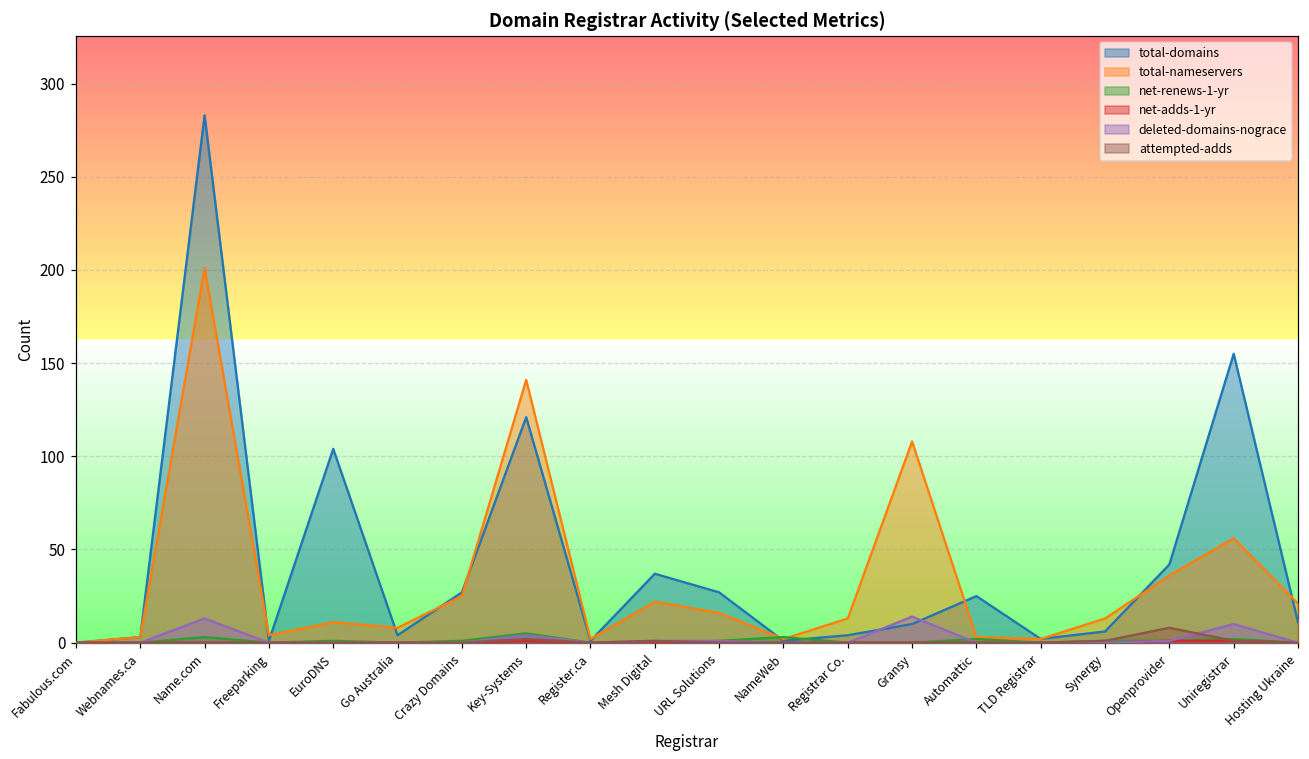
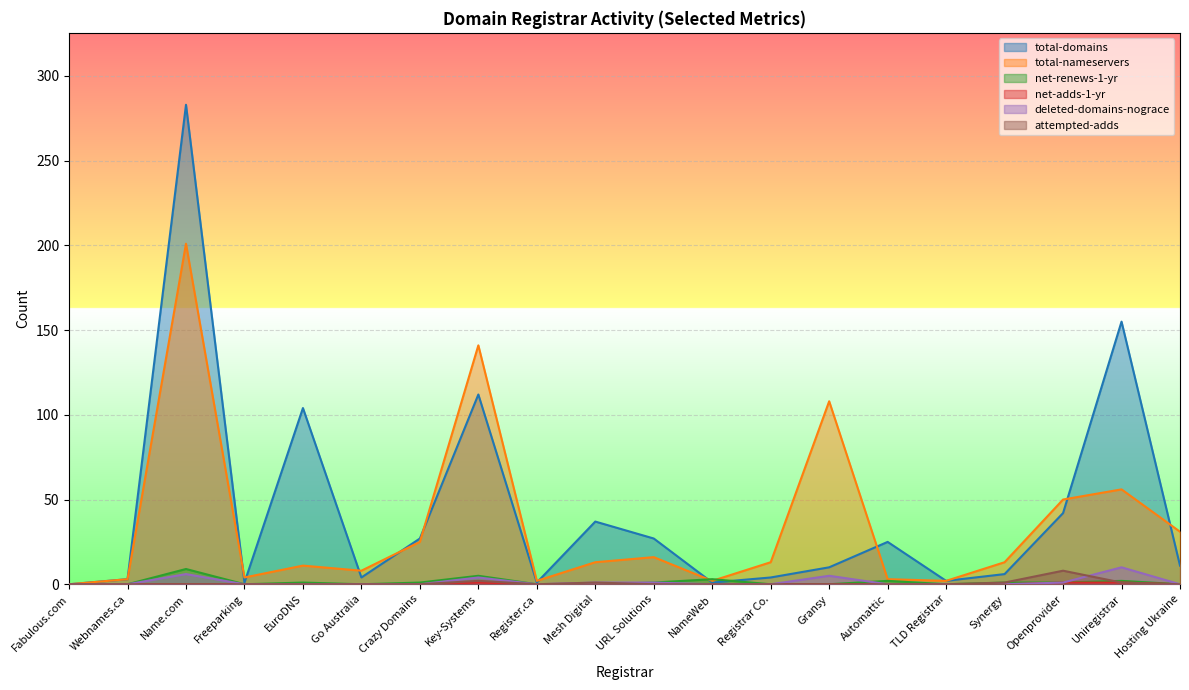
net-renews-1-yr, Name.com: 3 -> 9
deleted-domains-nograce, Name.com: 13 -> 6
total-domains, Key-Systems: 121 -> 112
total-nameservers, Mesh Digital: 22 -> 13
deleted-domains-nograce, Gransy: 14 -> 5
total-nameservers, Openprovider: 36 -> 50
total-nameservers, Hosting Ukraine: 21 -> 31
